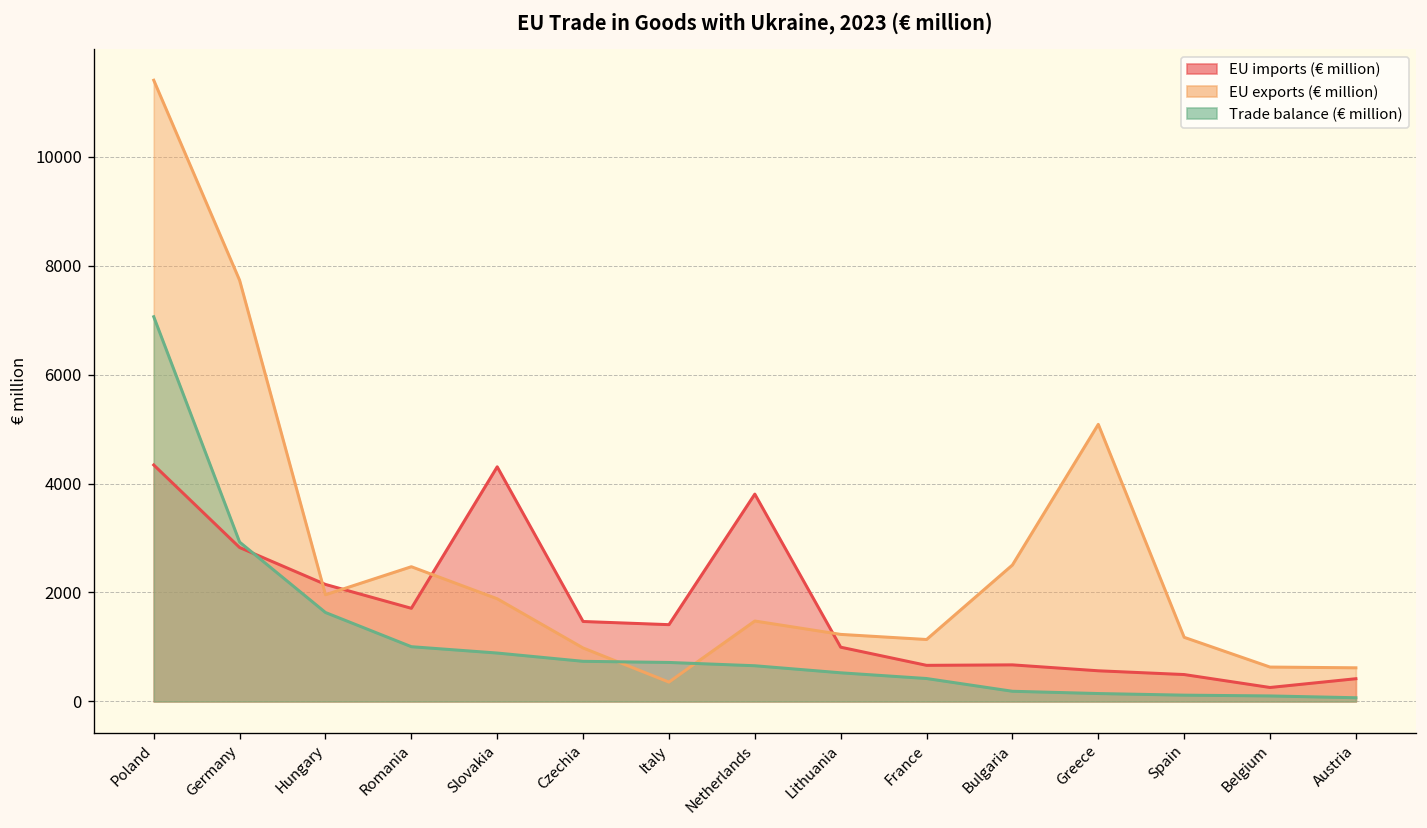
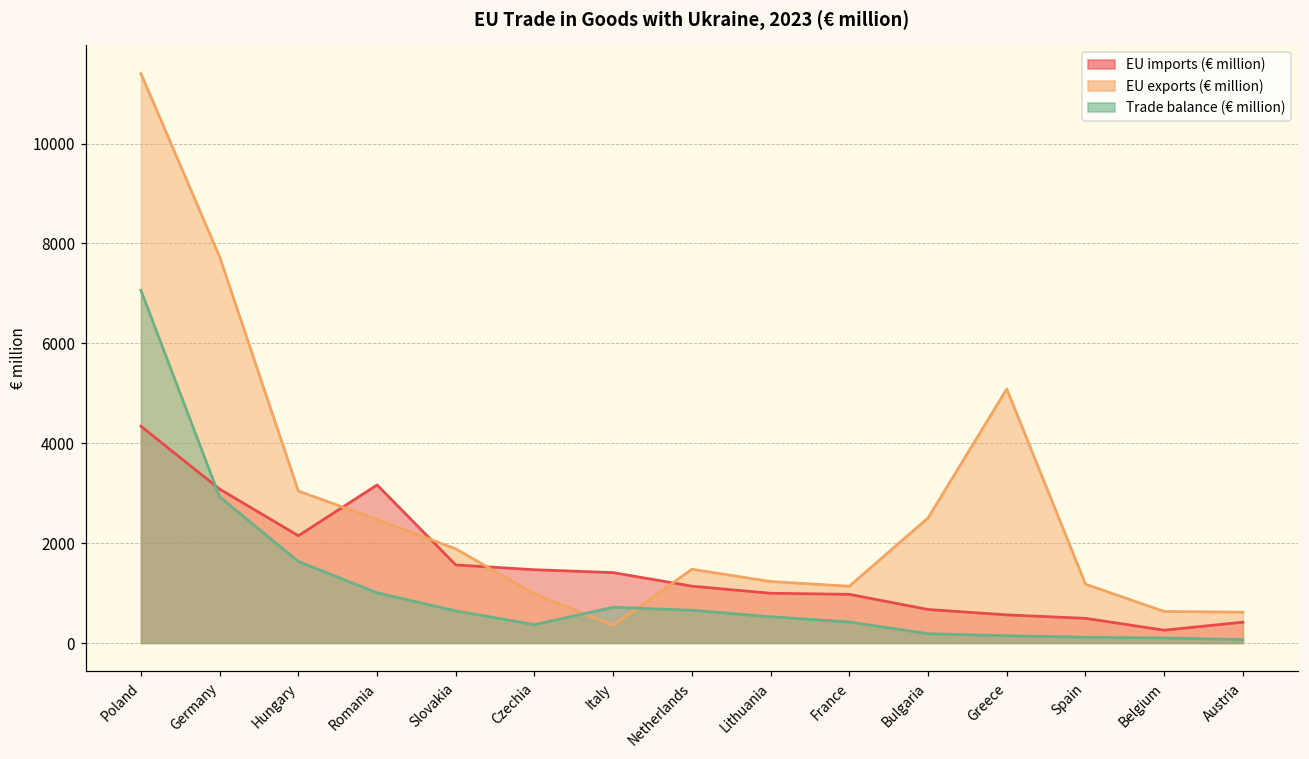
EU imports (€ million), Germany: 2800 -> 3100
EU exports (€ million), Hungary: 2000 -> 3000
EU imports (€ million), Romania: 1700 -> 3200
EU imports (€ million), Slovakia: 4300 -> 1600
Trade balance (€ million), Slovakia: 900 -> 600
Trade balance (€ million), Czechia: 700 -> 400
EU imports (€ million), Netherlands: 3800 -> 1100
EU imports (€ million), France: 700 -> 1000
